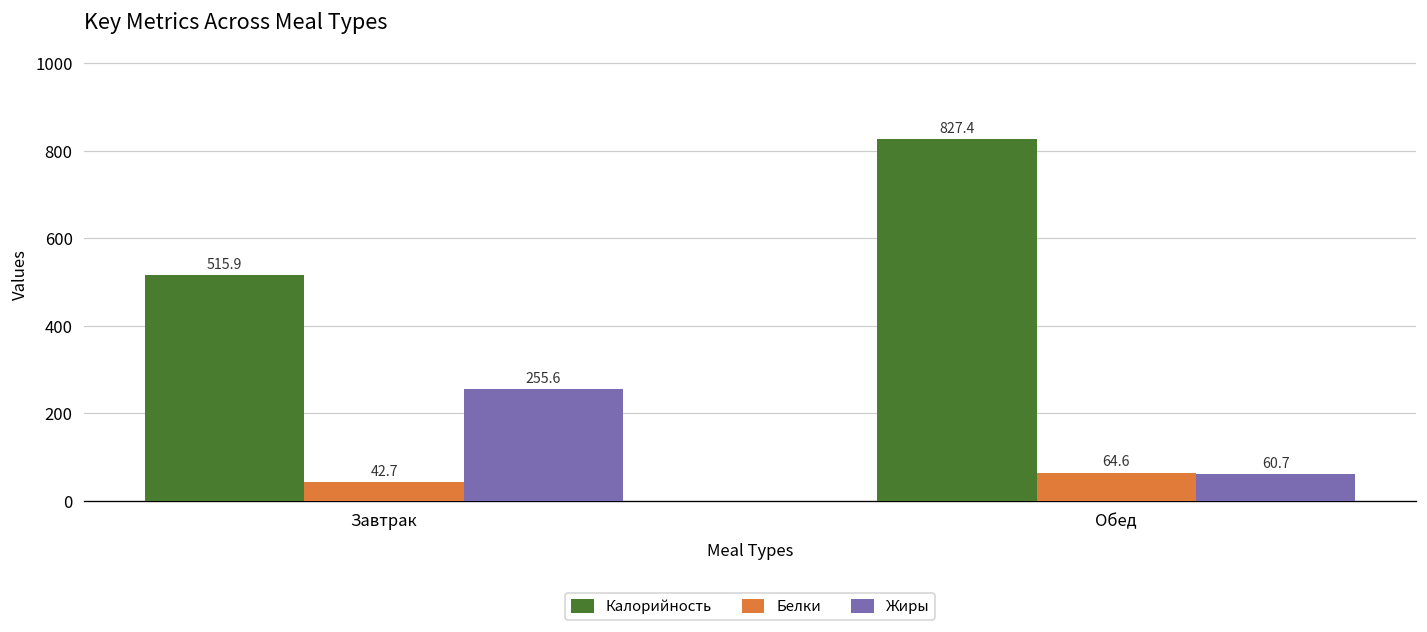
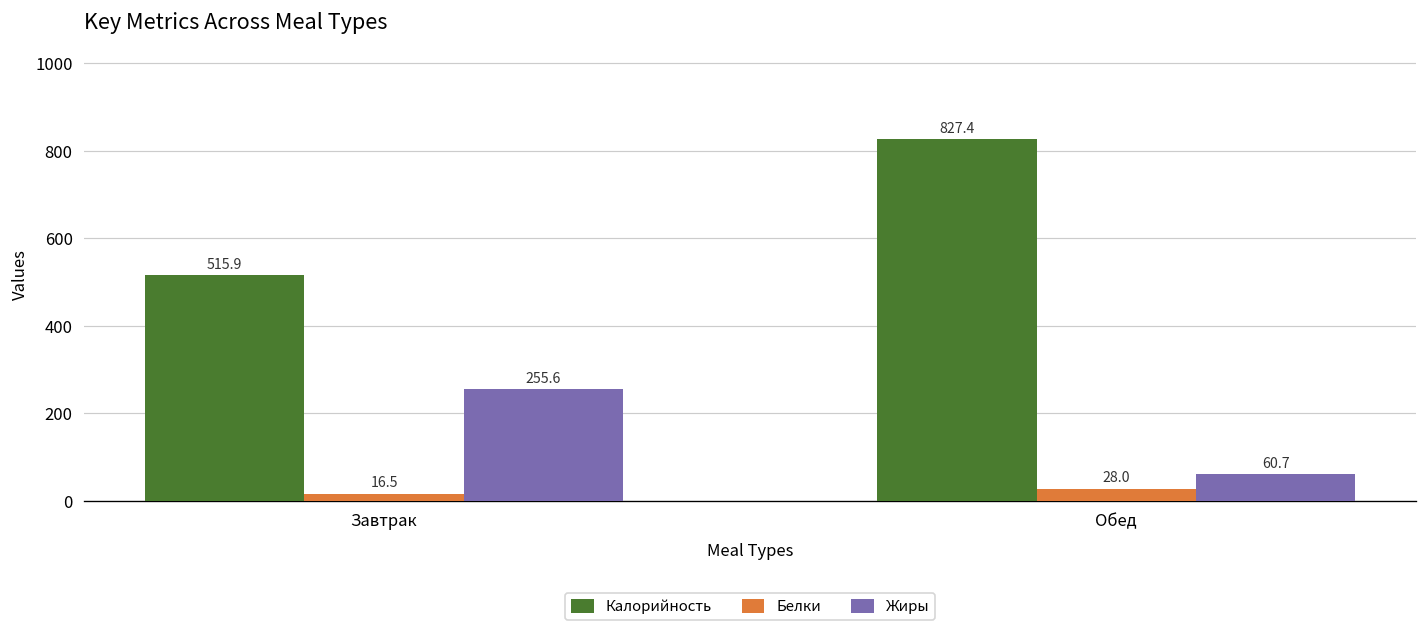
Белки, Завтрак: 42.7 -> 16.5
Белки, Обед: 64.6 -> 28.0
